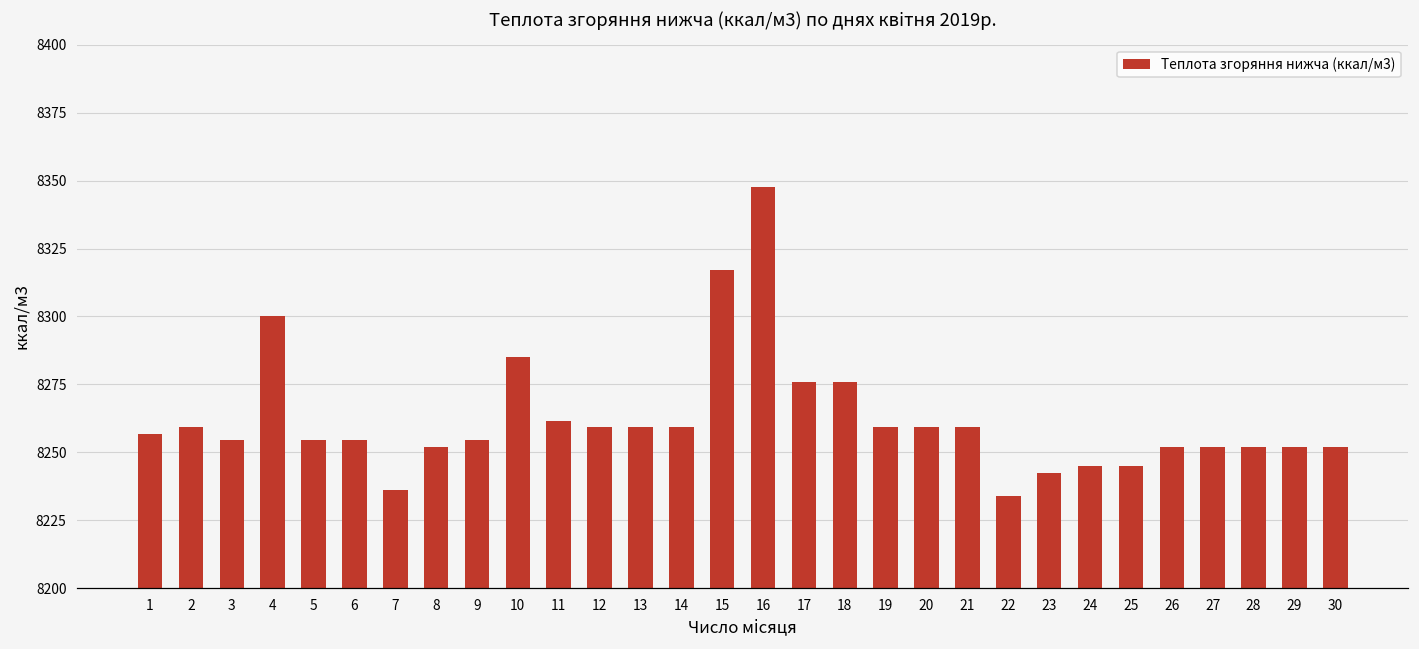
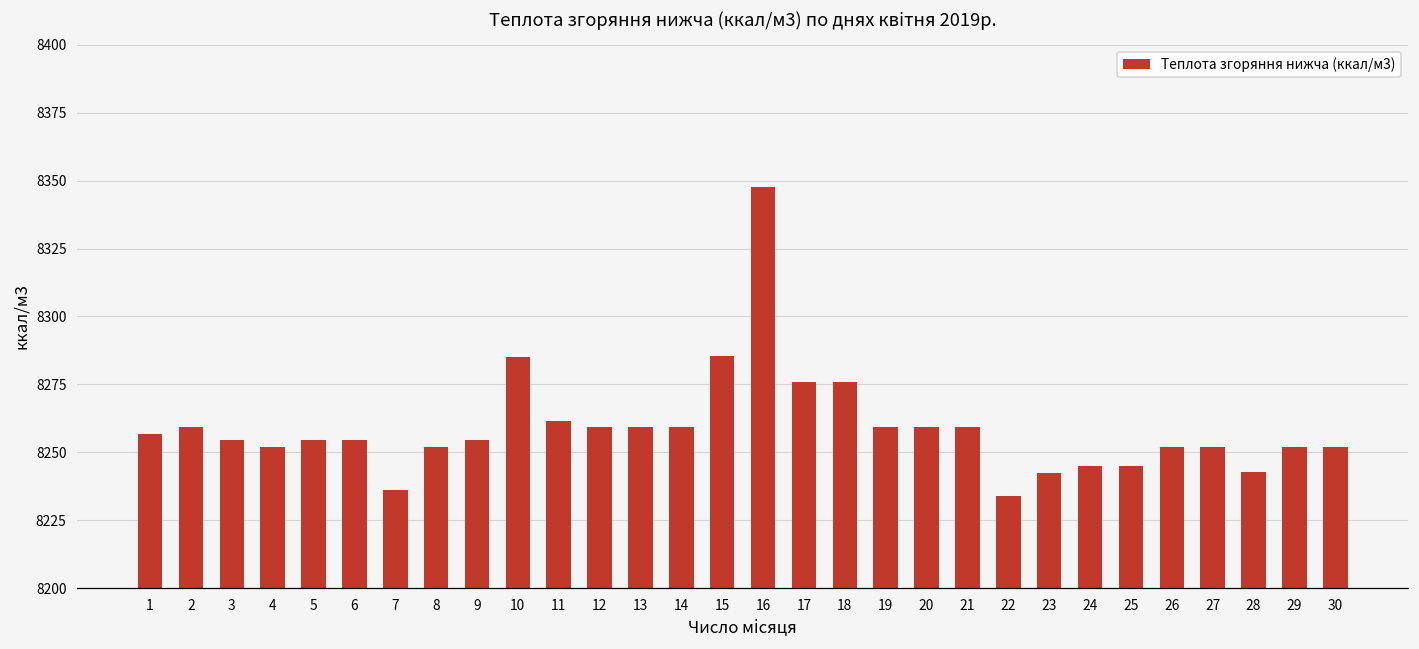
4: 8300 -> 8252
15: 8317 -> 8286
28: 8252 -> 8243
